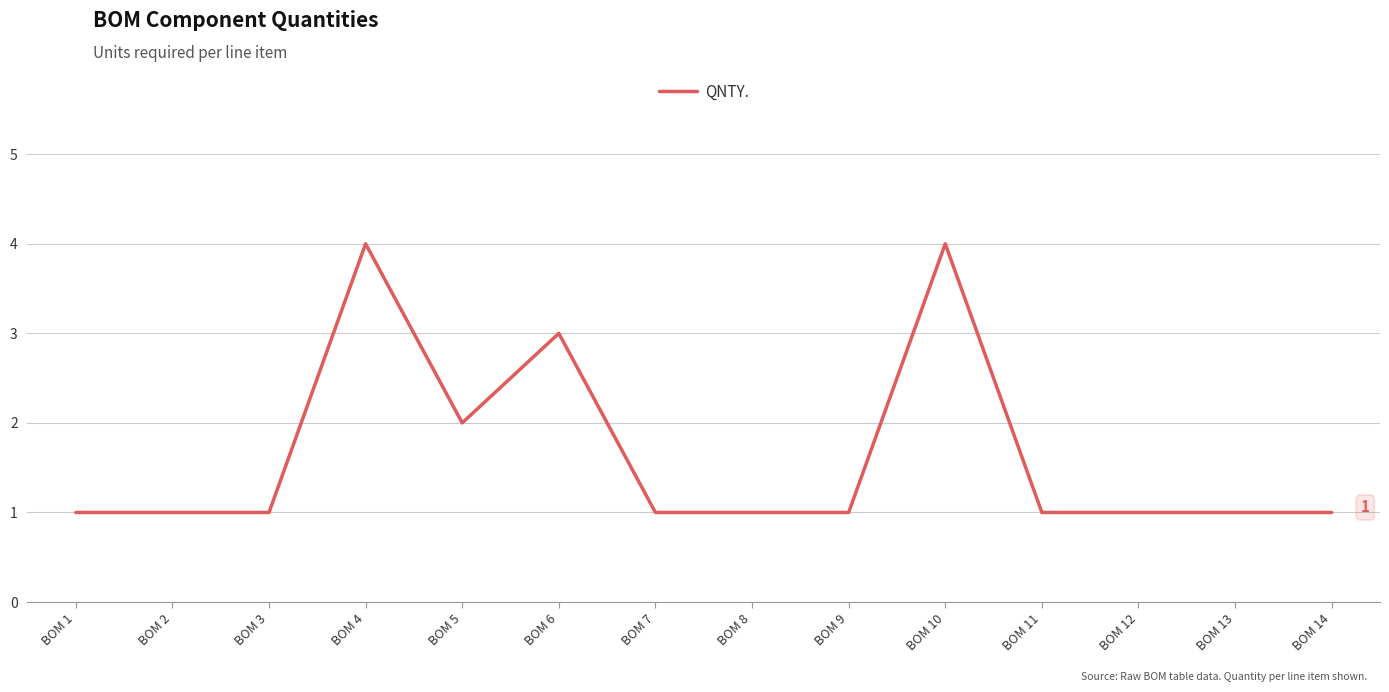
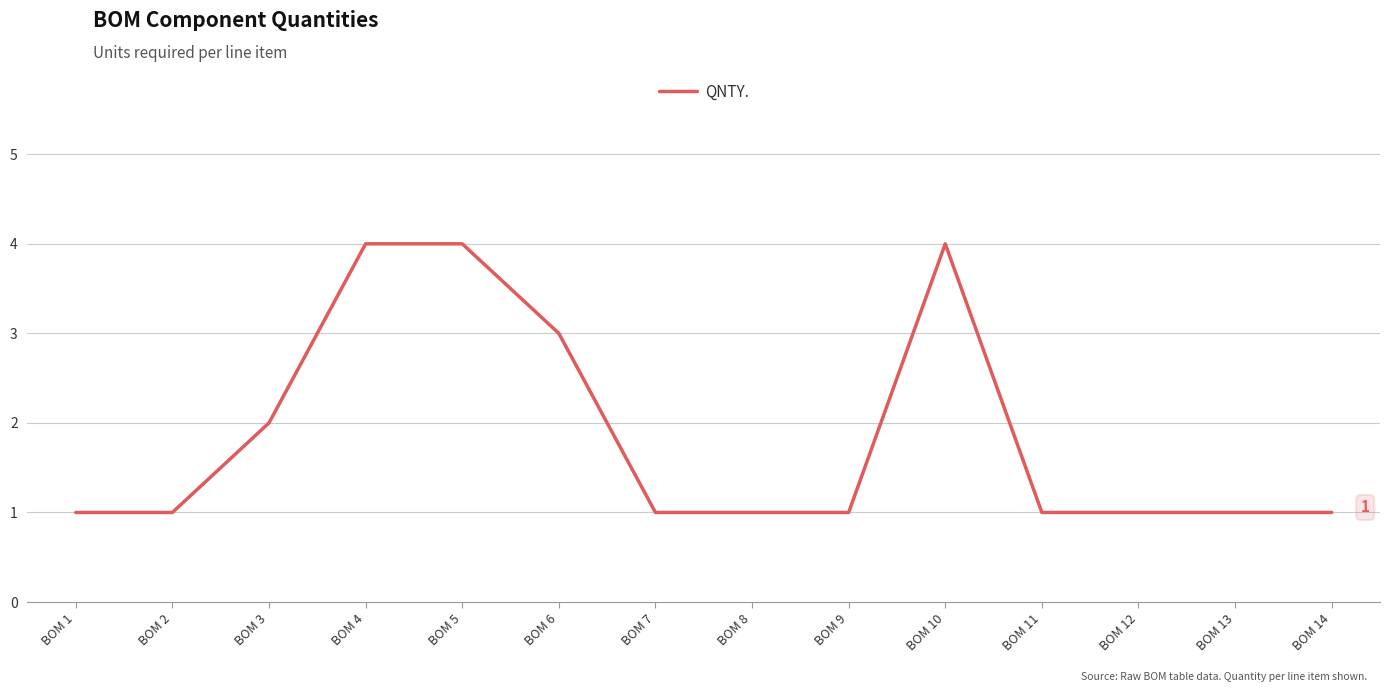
BOM 3: 1 -> 2
BOM 5: 2 -> 4
